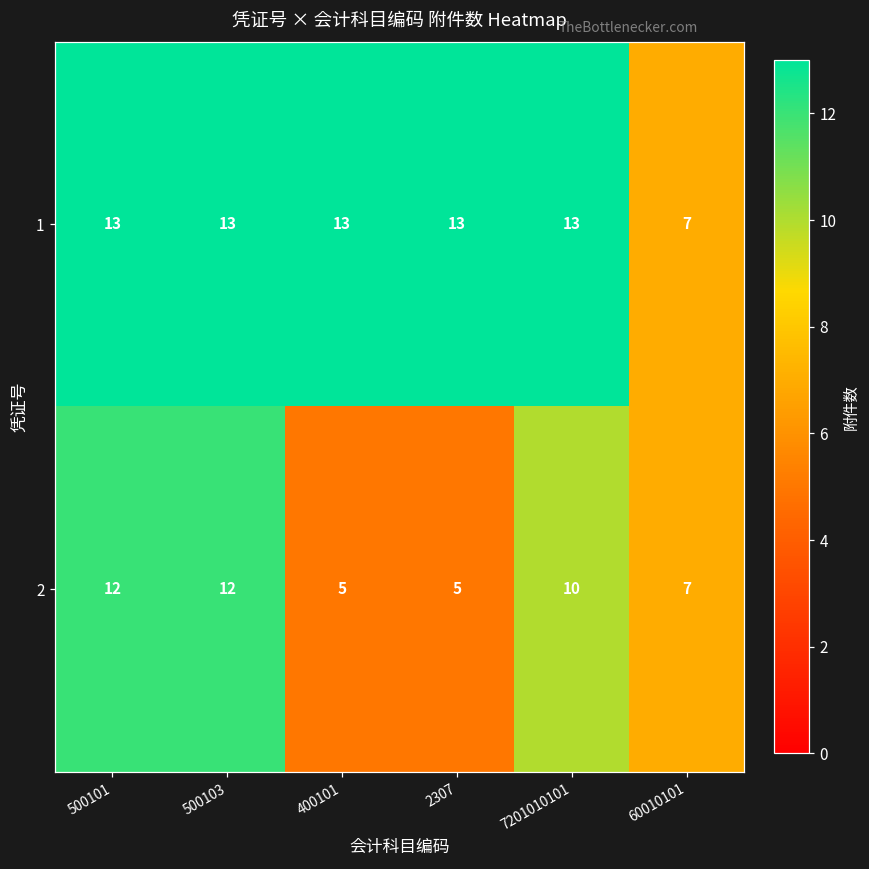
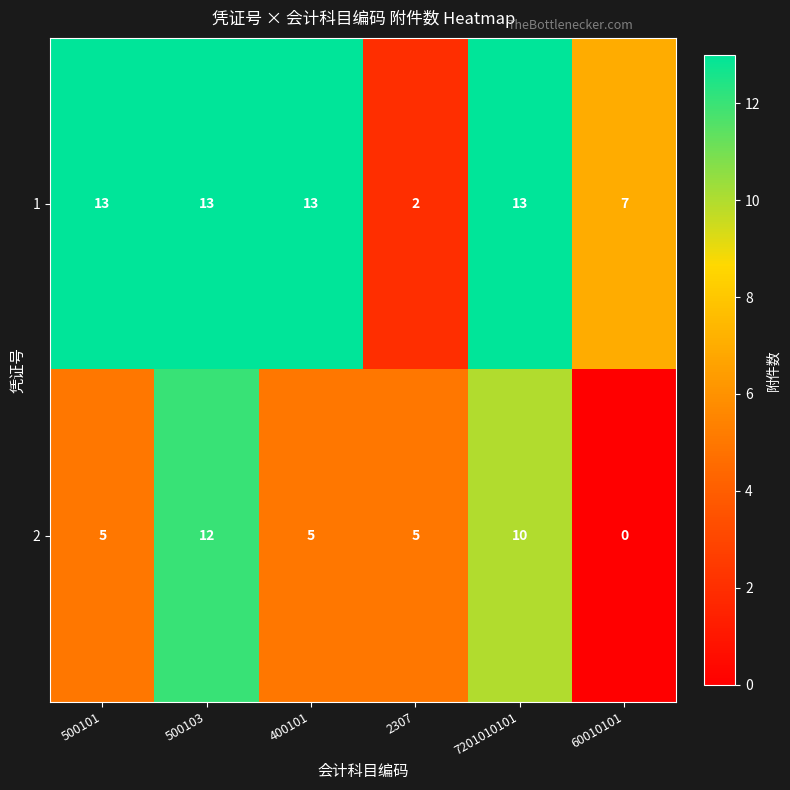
1, 2307: 13 -> 2
2, 500101: 12 -> 5
2, 60010101: 7 -> 0
